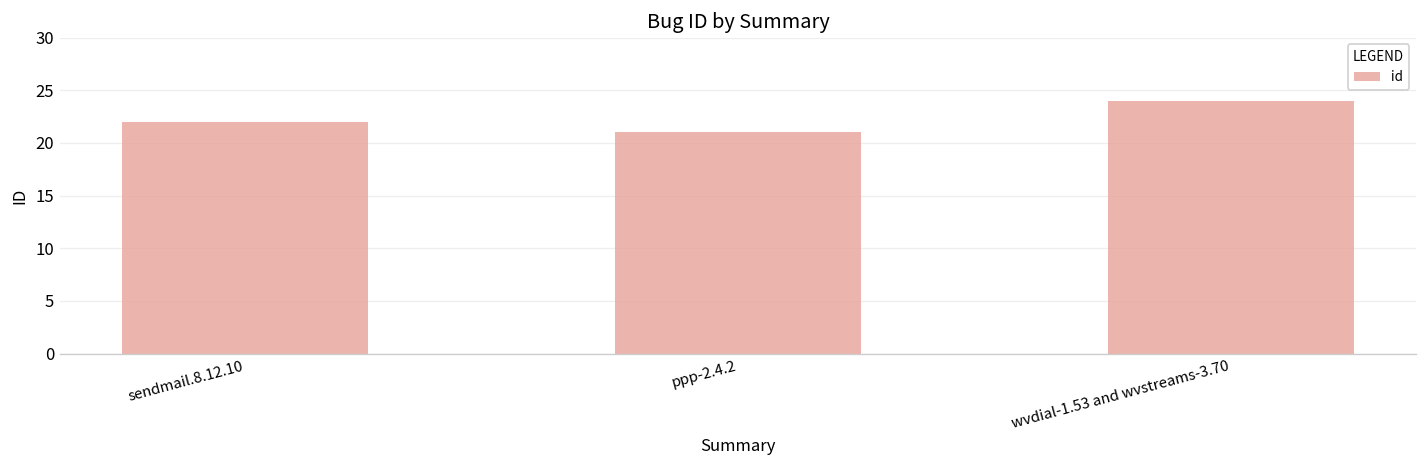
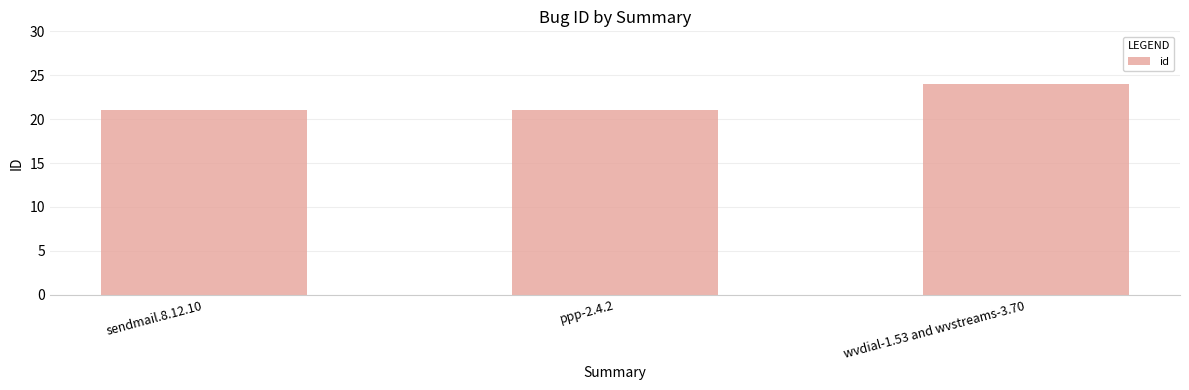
sendmail.8.12.10: 22 -> 21
